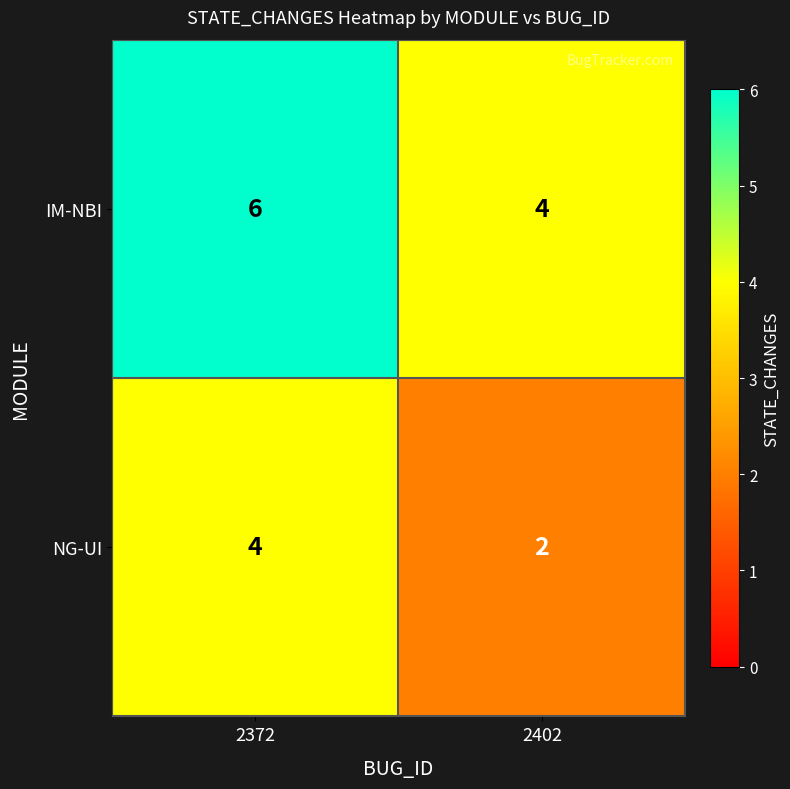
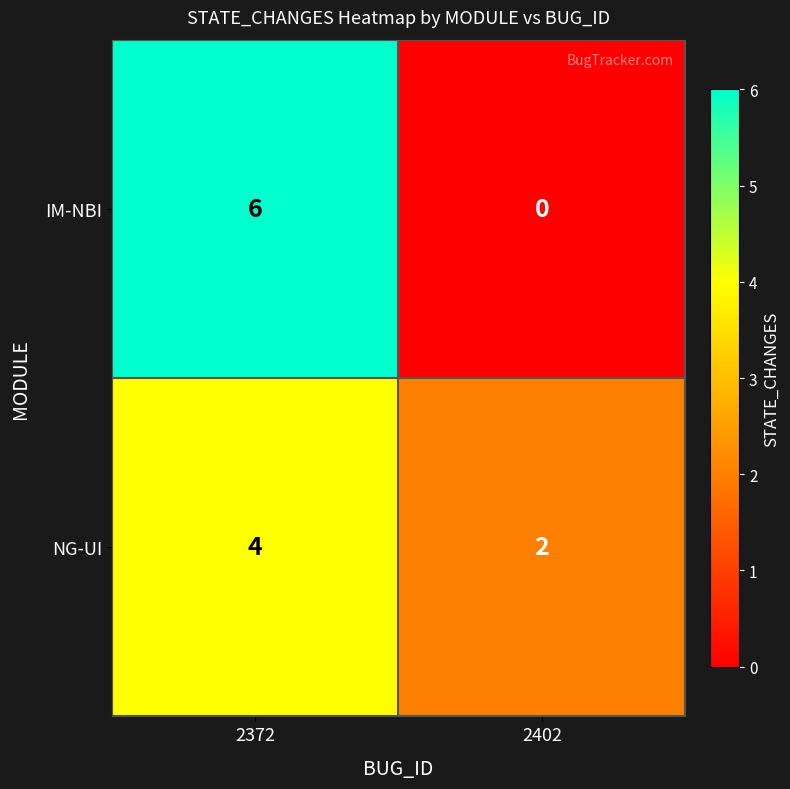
IM-NBI, 2402: 4 -> 0
